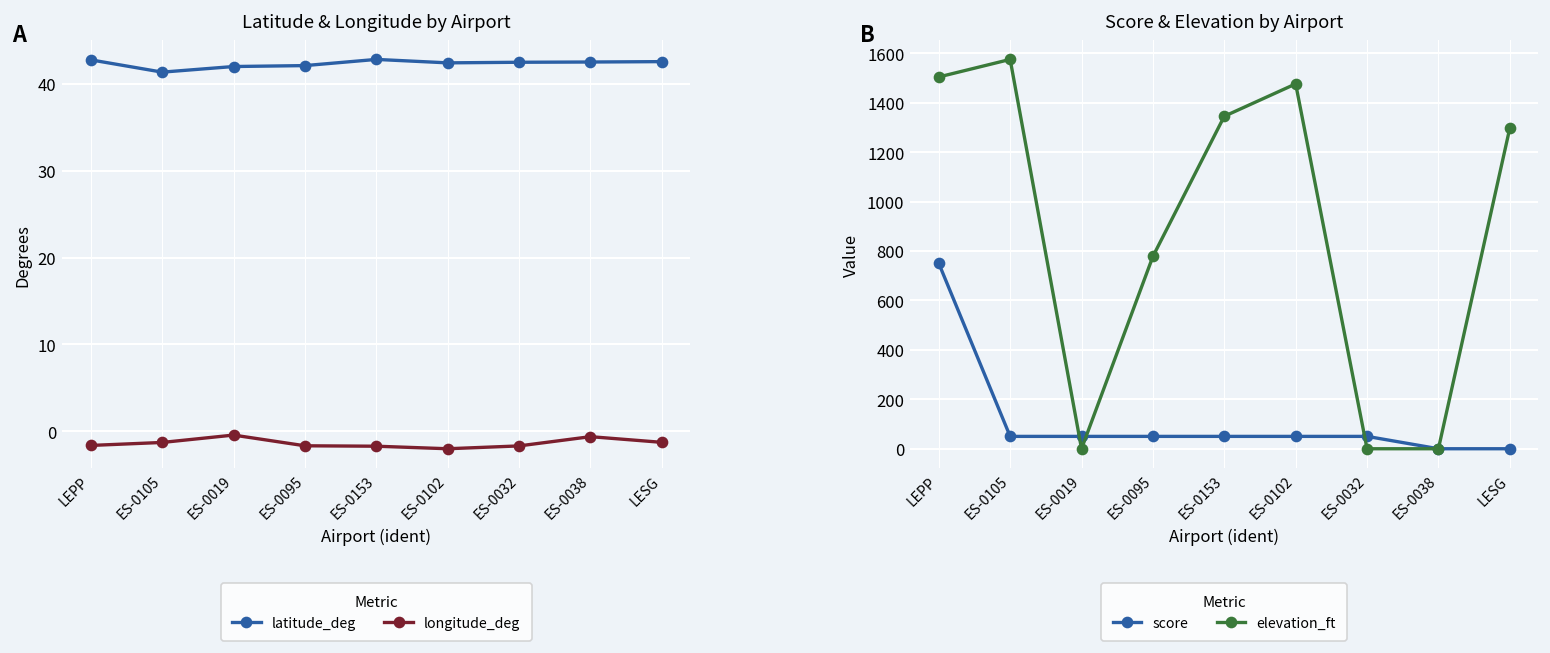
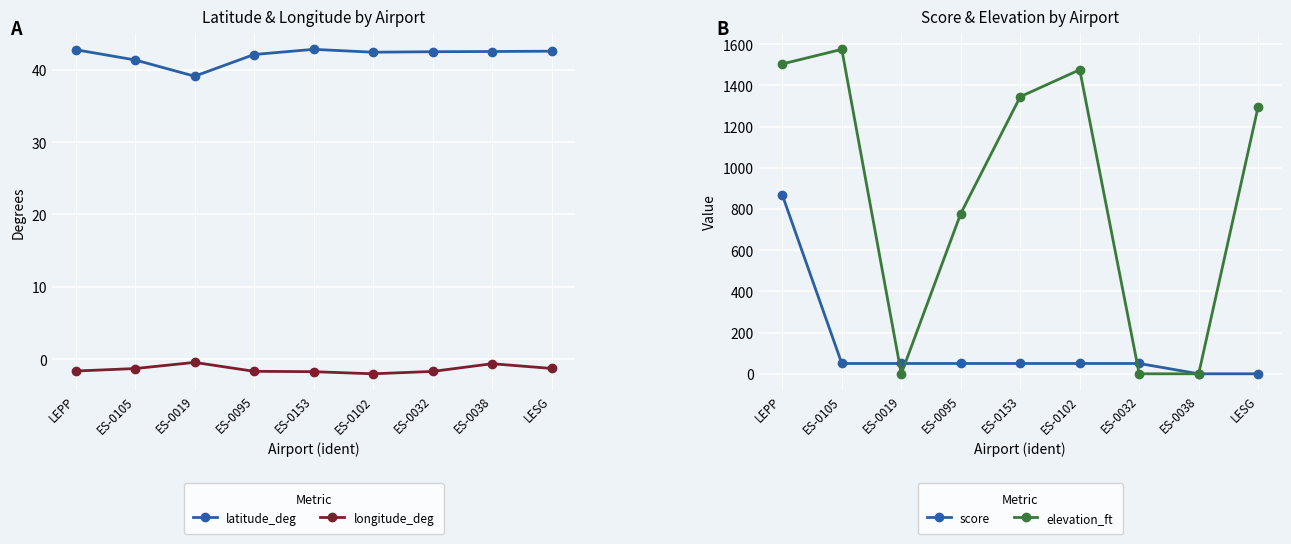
Latitude & Longitude by Airport, latitude_deg, ES-0019: 42 -> 39
Score & Elevation by Airport, score, LEPP: 750 -> 870
